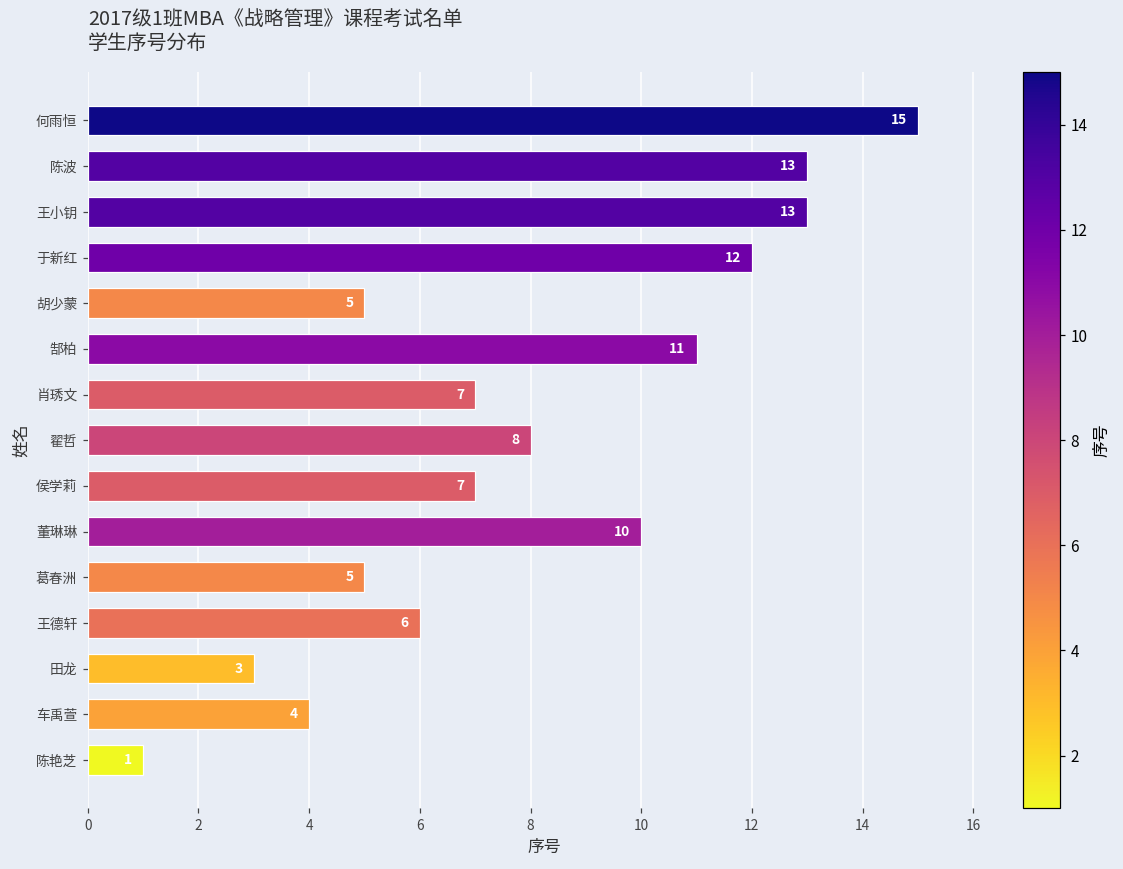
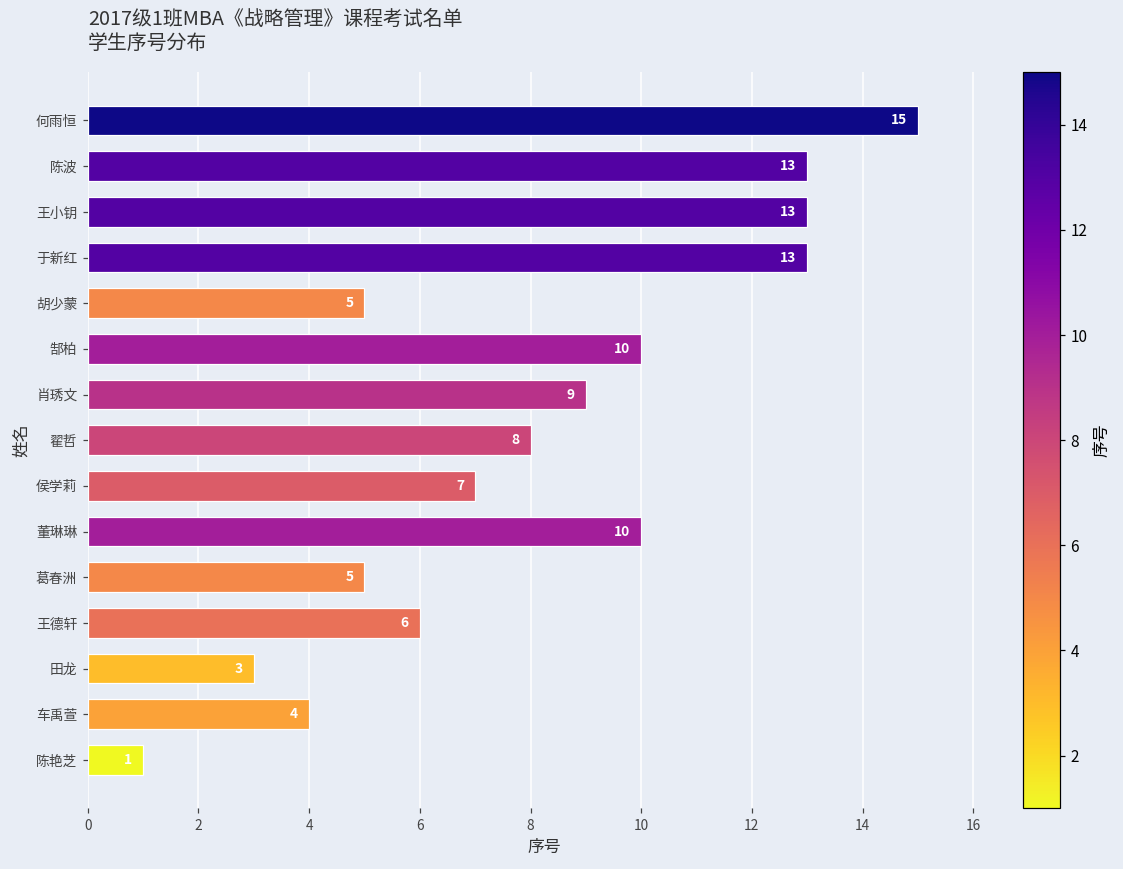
于新红: 12 -> 13
郜柏: 11 -> 10
肖琇文: 7 -> 9
